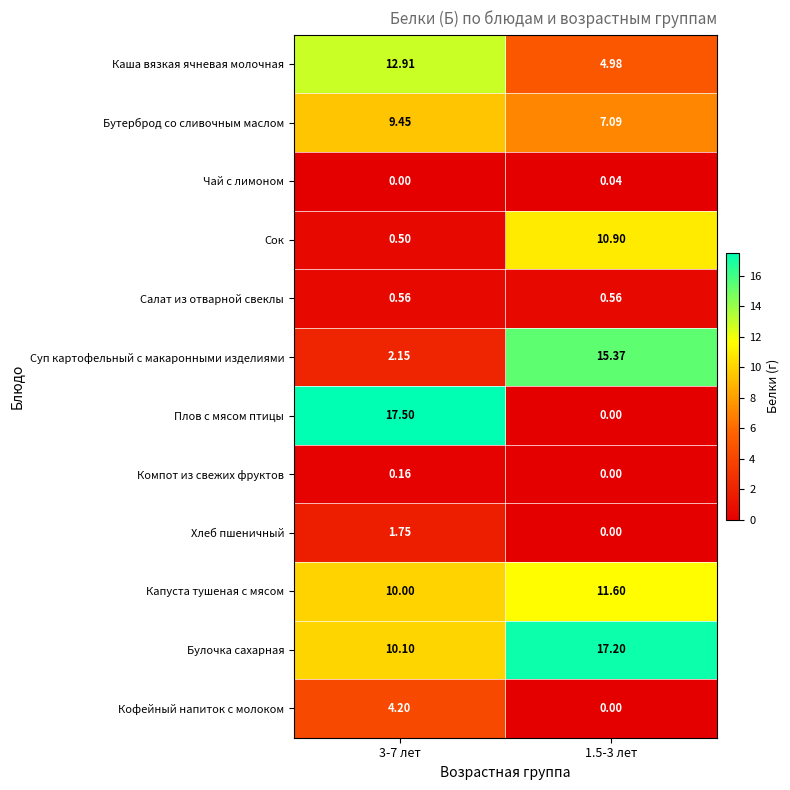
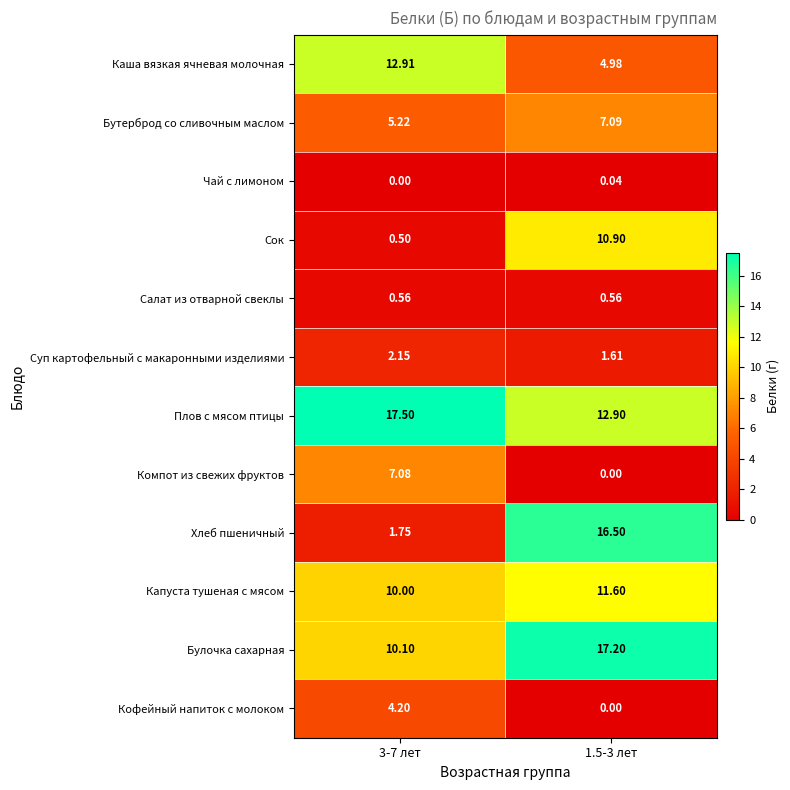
Бутерброд со сливочным маслом, 3-7 лет: 9.45 -> 5.22
Суп картофельный с макаронными изделиями, 1.5-3 лет: 15.37 -> 1.61
Плов с мясом птицы, 1.5-3 лет: 0.00 -> 12.90
Компот из свежих фруктов, 3-7 лет: 0.16 -> 7.08
Хлеб пшеничный, 1.5-3 лет: 0.00 -> 16.50
